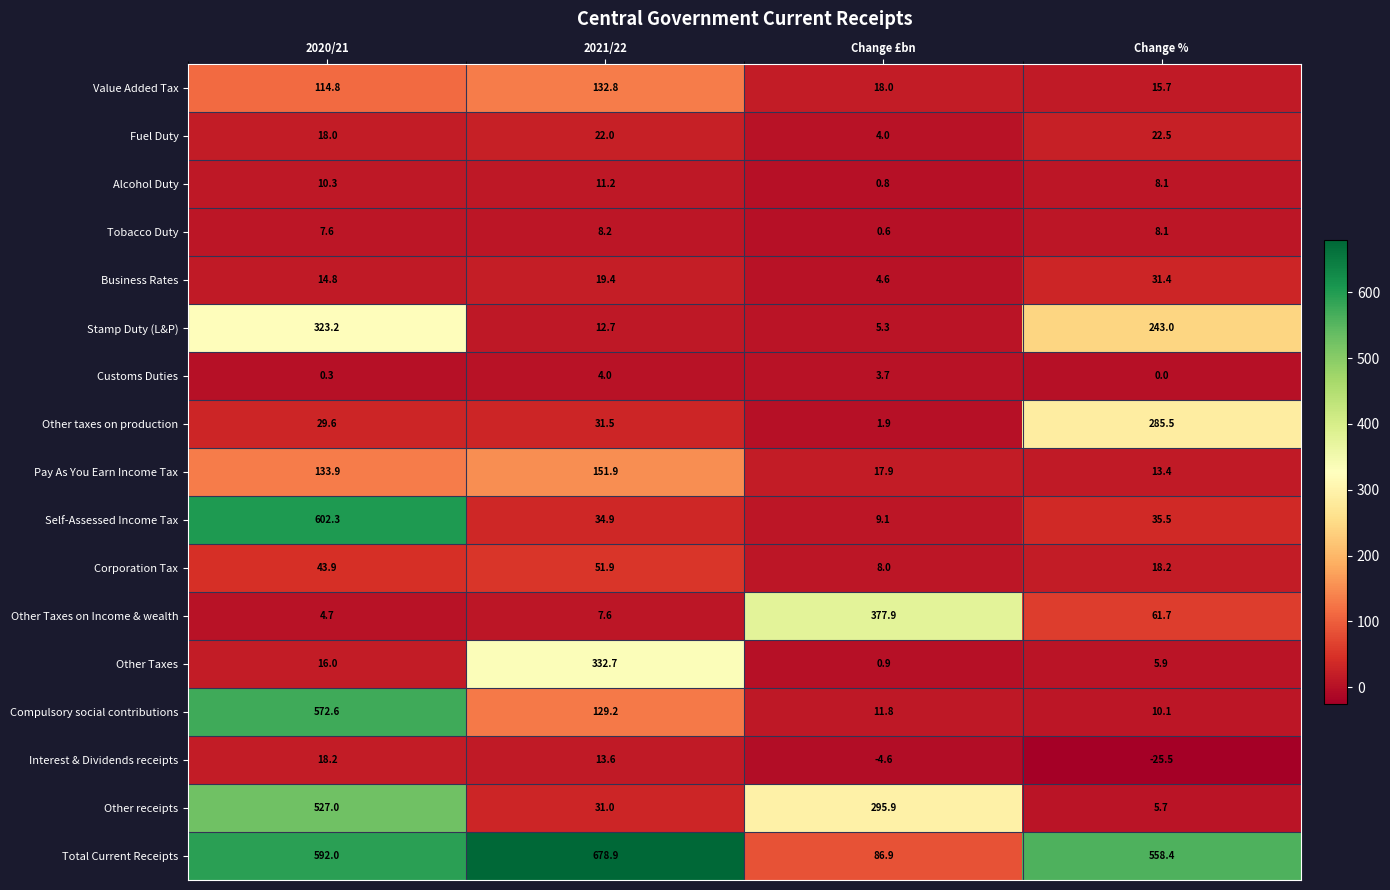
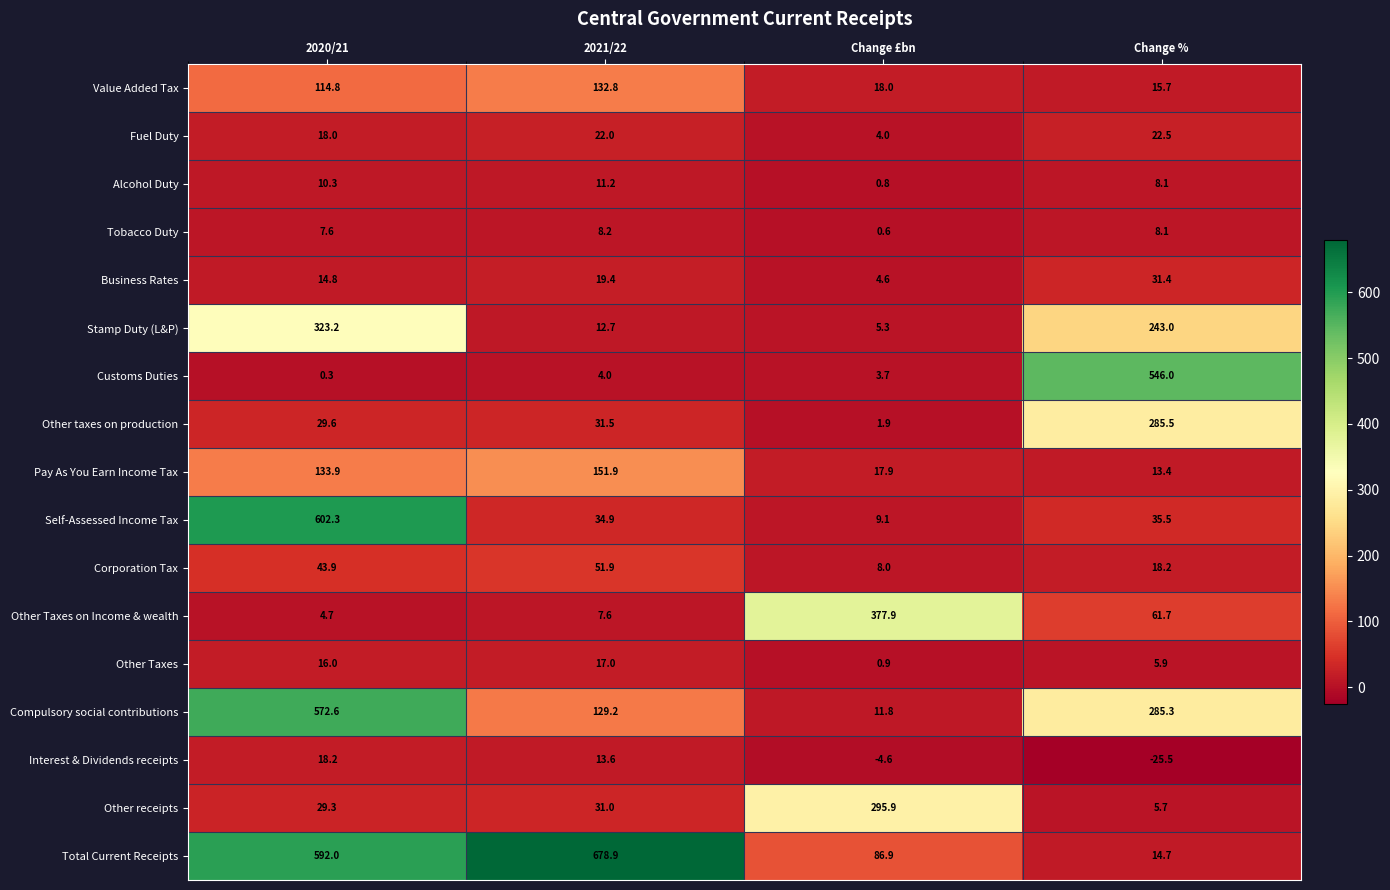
Customs Duties, Change %: 0.0 -> 546.0
Other Taxes, 2021/22: 332.7 -> 17.0
Compulsory social contributions, Change %: 10.1 -> 285.3
Other receipts, 2020/21: 527.0 -> 29.3
Total Current Receipts, Change %: 558.4 -> 14.7
